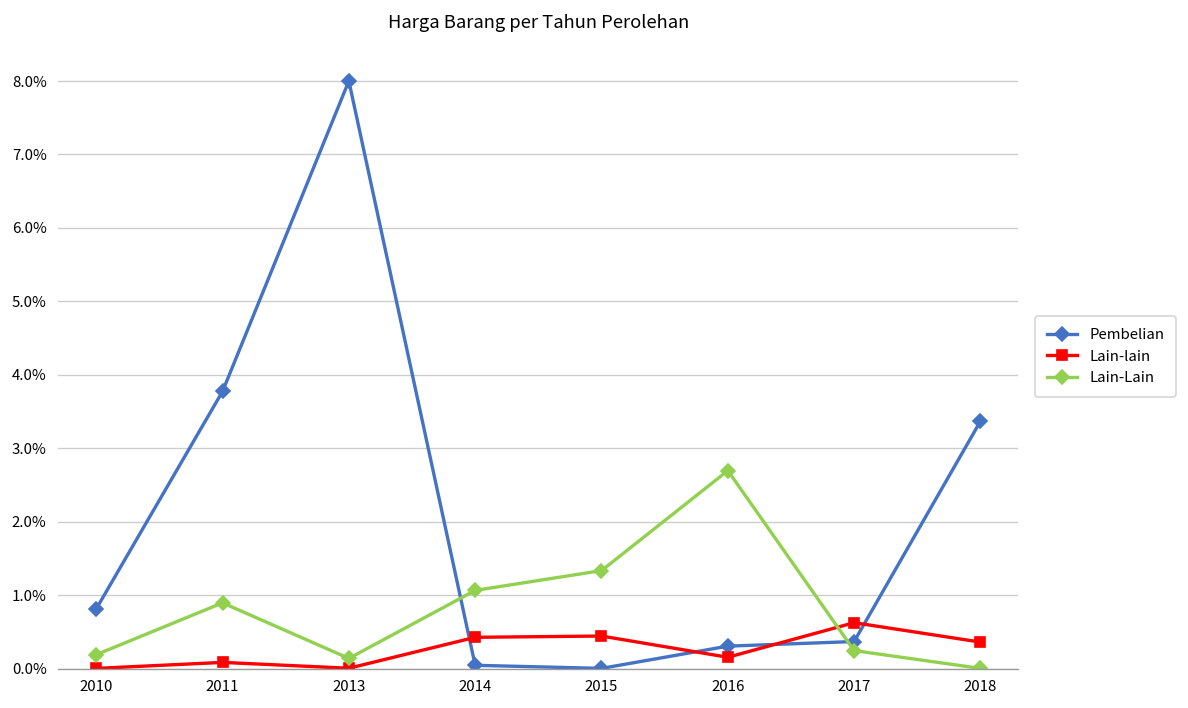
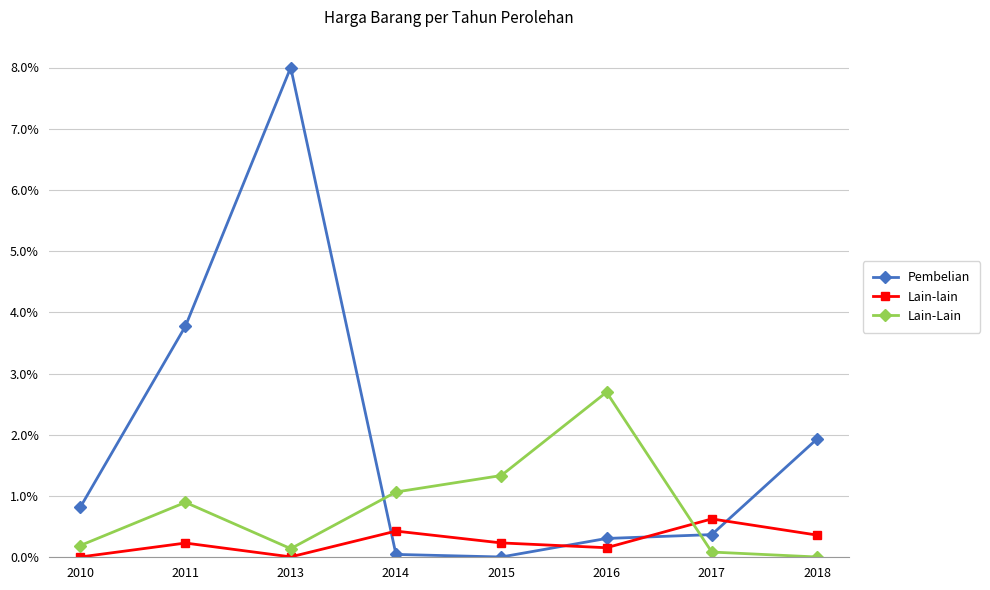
Lain-lain, 2011: 0.1% -> 0.2%
Lain-lain, 2015: 0.4% -> 0.2%
Lain-Lain, 2017: 0.2% -> 0.1%
Pembelian, 2018: 3.4% -> 1.9%
